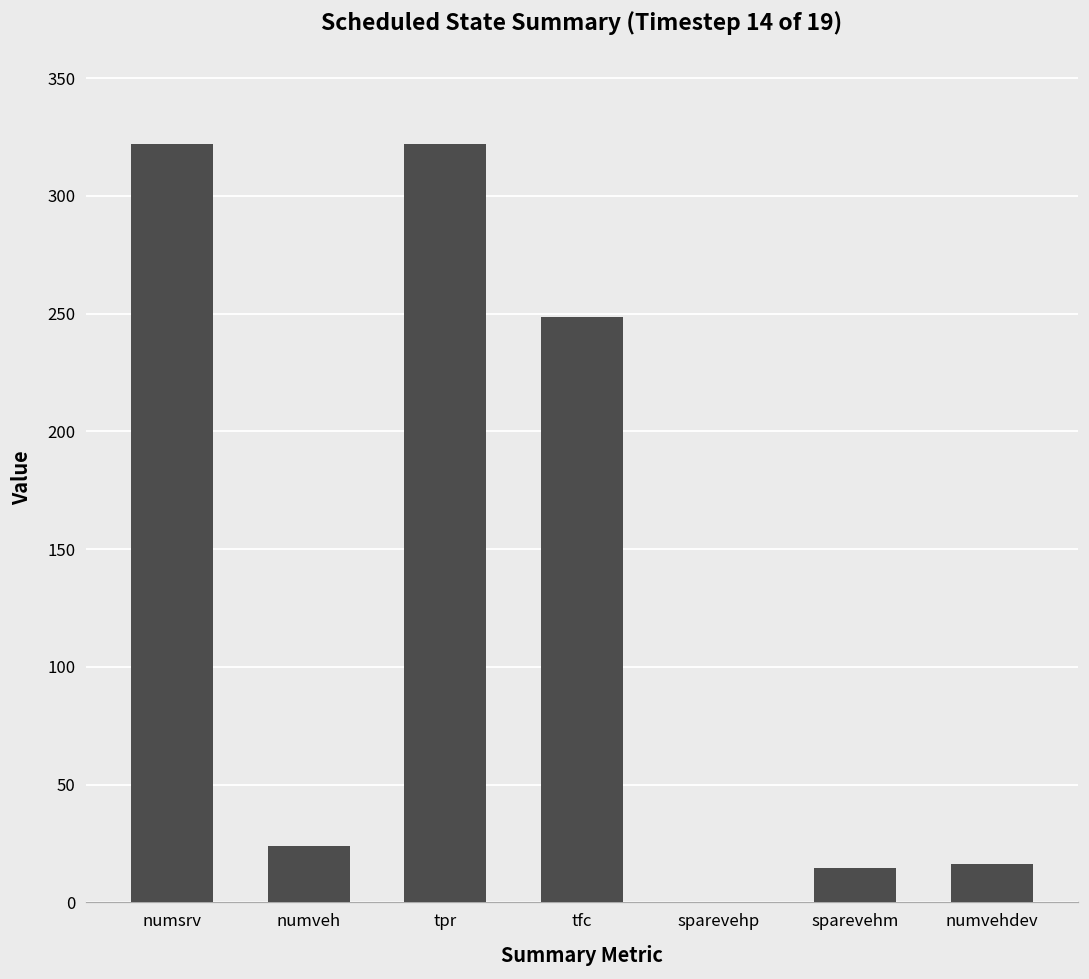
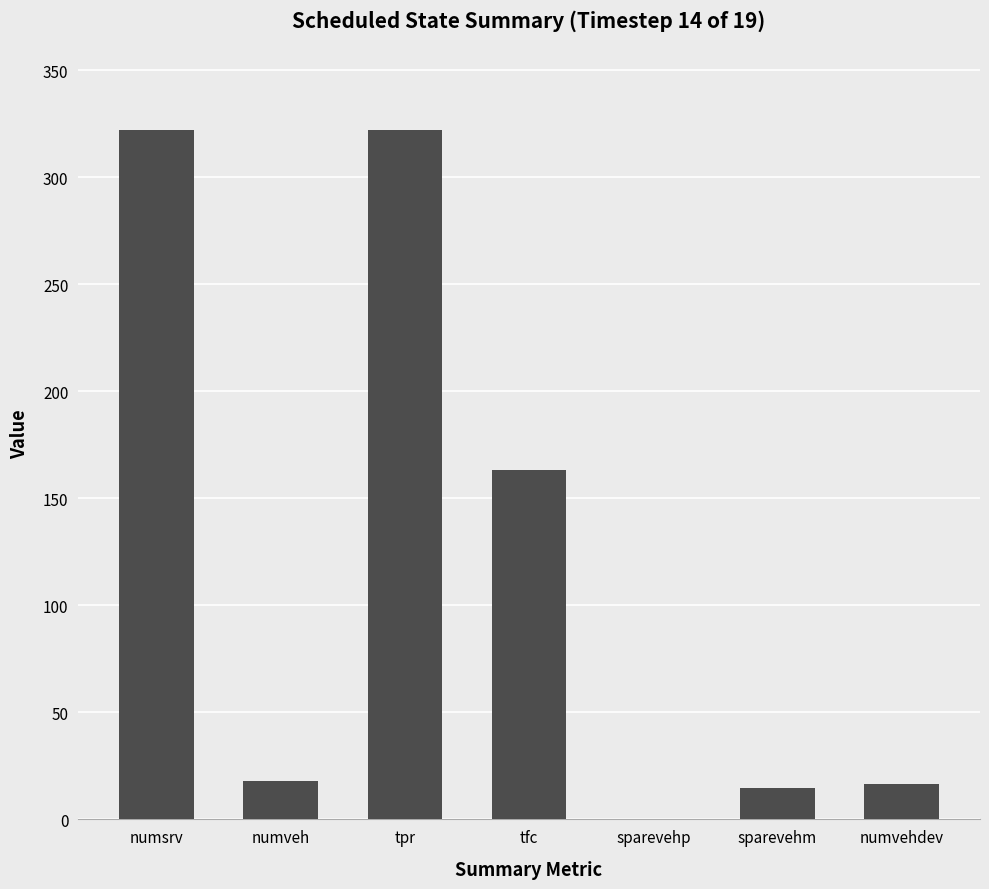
numveh: 24 -> 18
tfc: 249 -> 163
